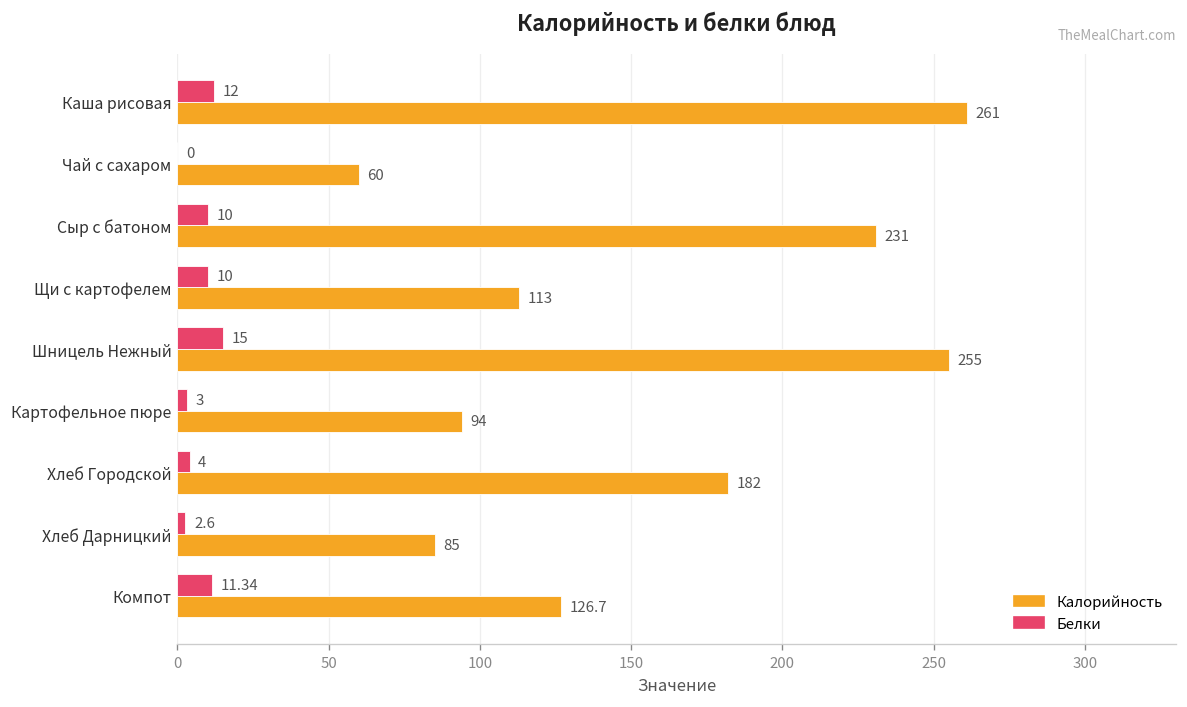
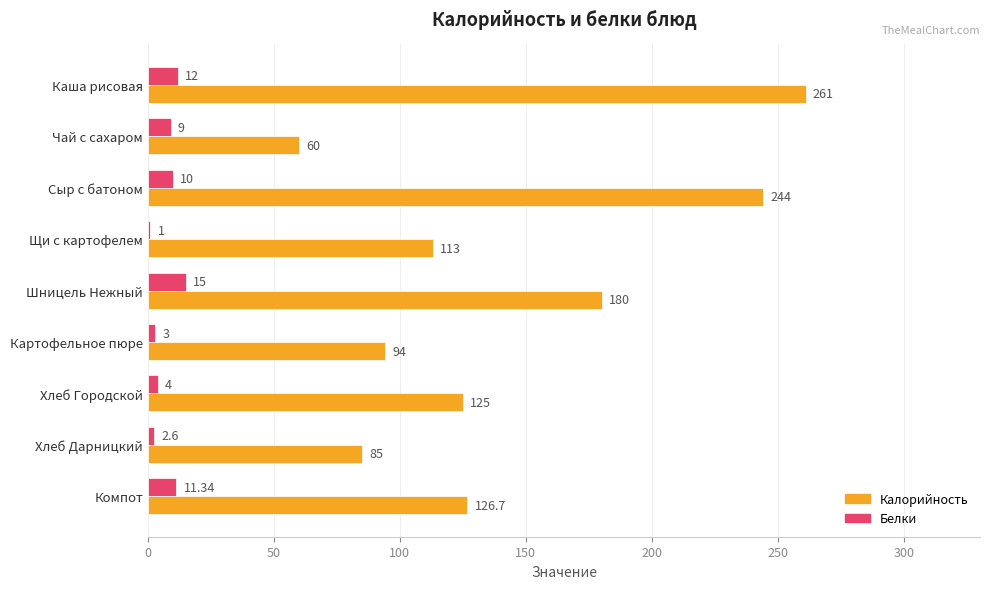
Белки, Чай с сахаром: 0 -> 9
Калорийность, Сыр с батоном: 231 -> 244
Белки, Щи с картофелем: 10 -> 1
Калорийность, Шницель Нежный: 255 -> 180
Калорийность, Хлеб Городской: 182 -> 125
